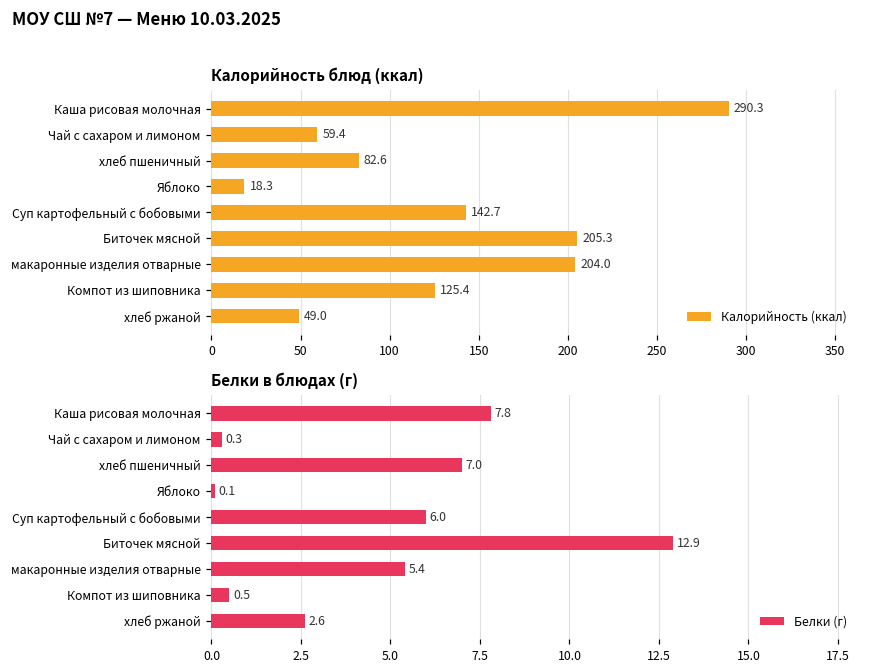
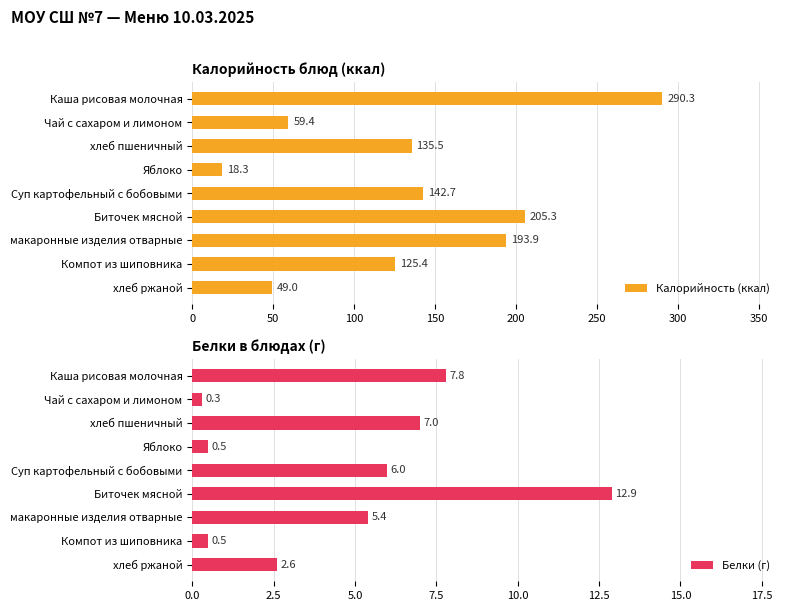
Калорийность блюд (ккал), хлеб пшеничный: 82.6 -> 135.5
Калорийность блюд (ккал), макаронные изделия отварные: 204.0 -> 193.9
Белки в блюдах (г), Яблоко: 0.1 -> 0.5
